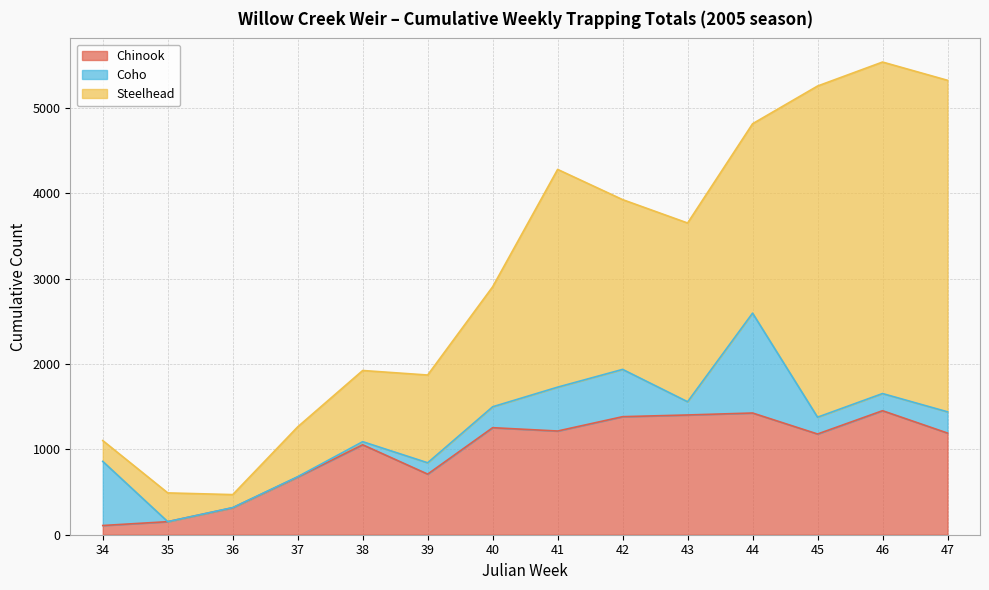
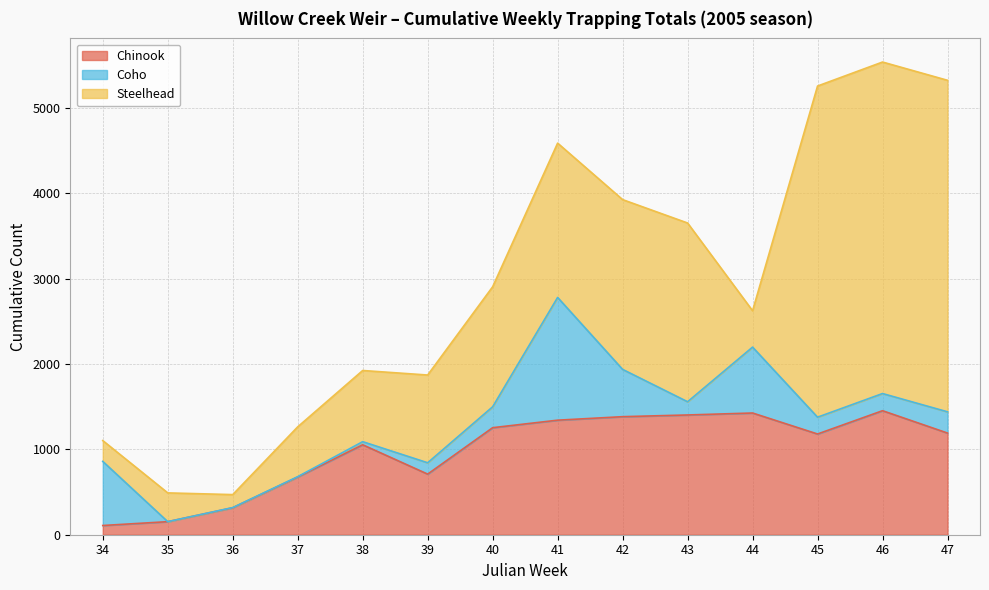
Chinook, 41: 1200 -> 1300
Coho, 41: 500 -> 1400
Steelhead, 41: 2600 -> 1800
Coho, 44: 1200 -> 800
Steelhead, 44: 2200 -> 400
